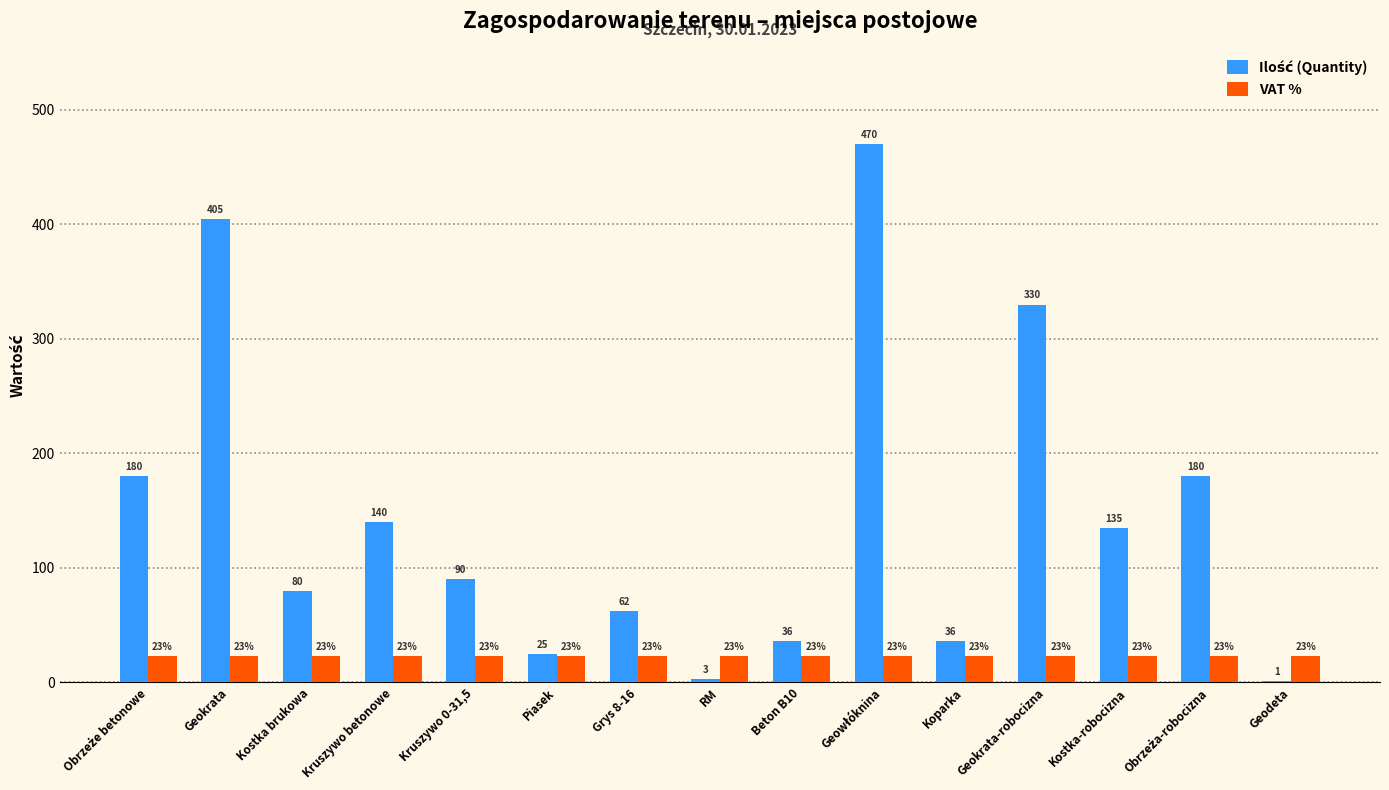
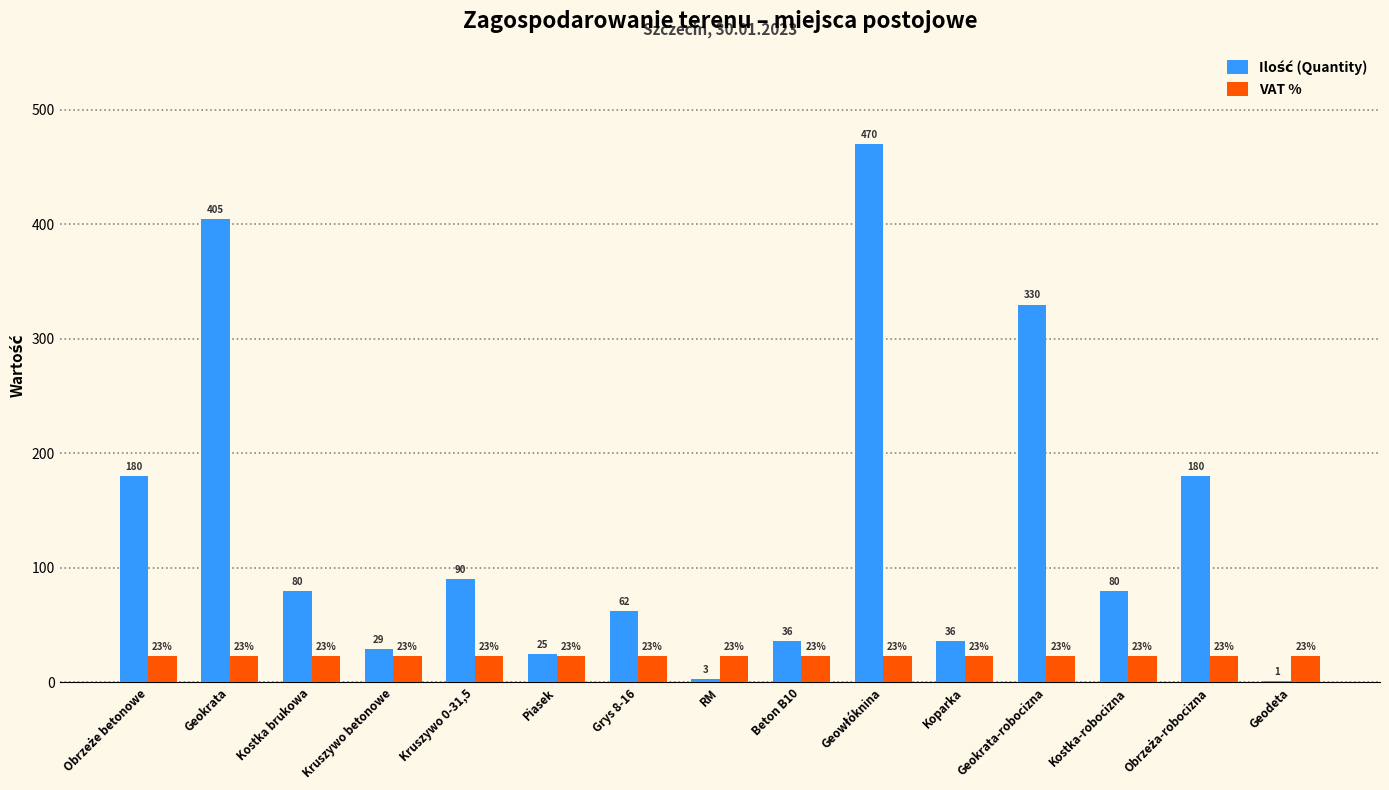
Ilość (Quantity), Kruszywo betonowe: 140 -> 29
Ilość (Quantity), Kostka-robocizna: 135 -> 80
